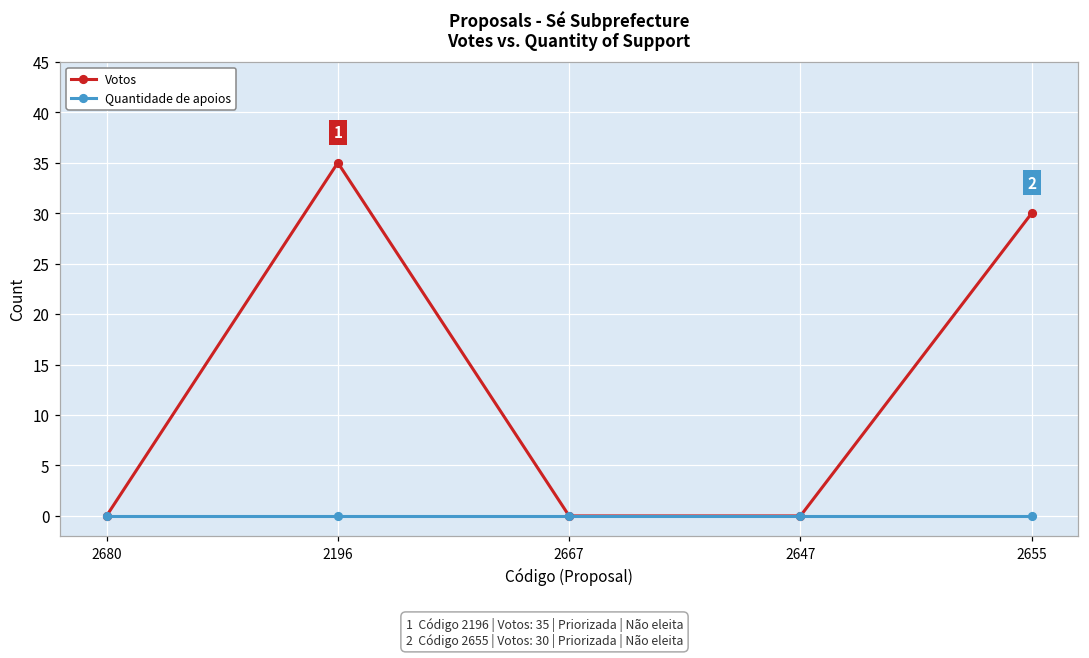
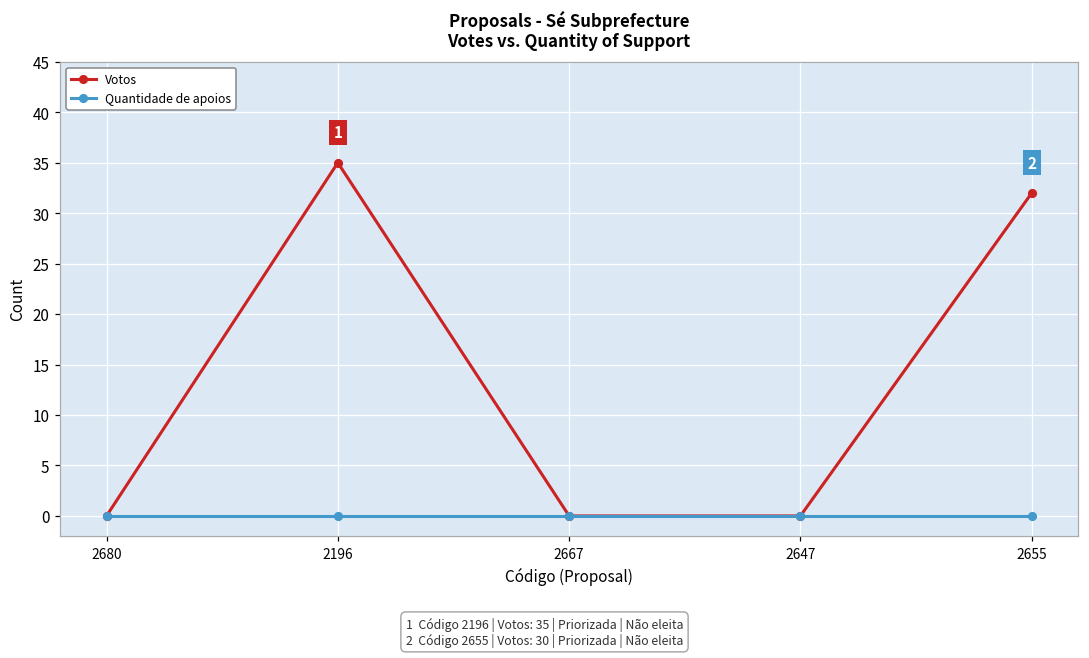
Votos, 2655: 30 -> 32
